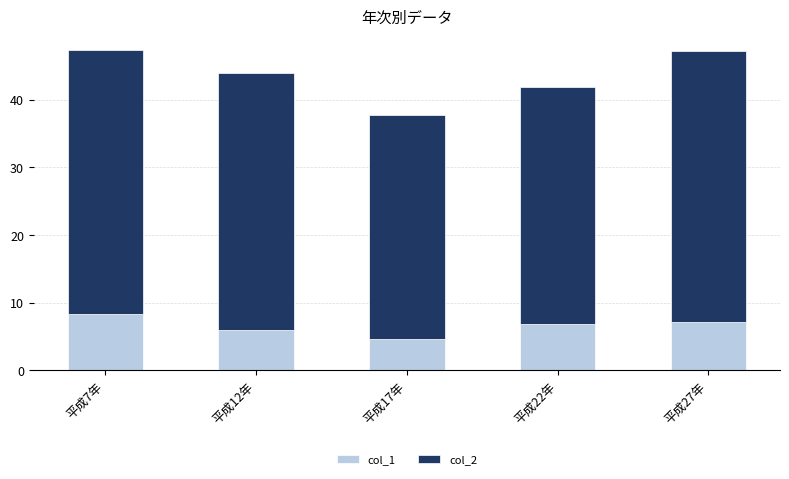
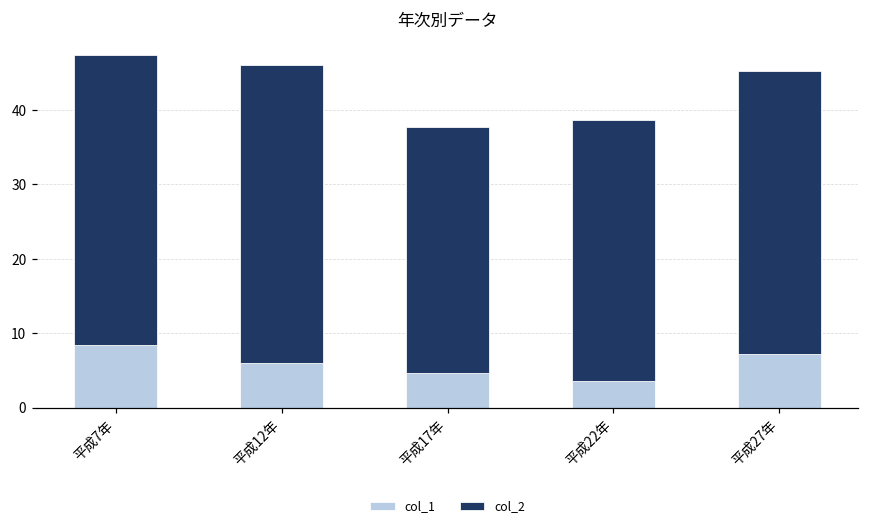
col_2, 平成12年: 38 -> 40
col_1, 平成22年: 7 -> 4
col_2, 平成27年: 40 -> 38
